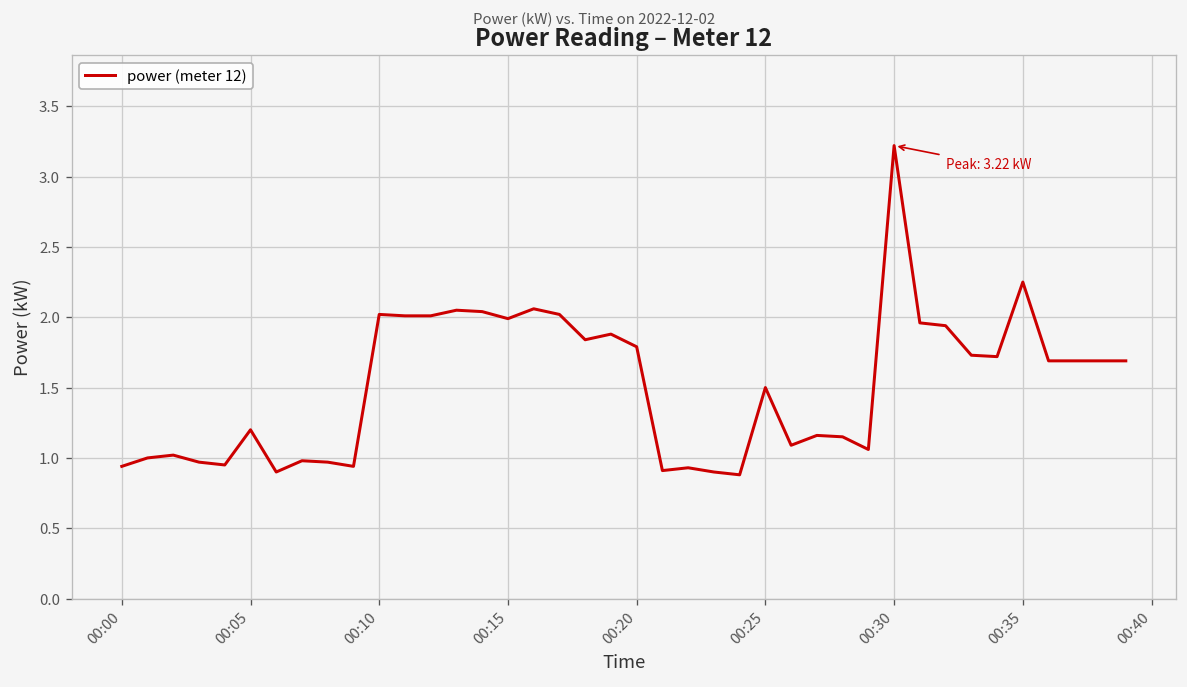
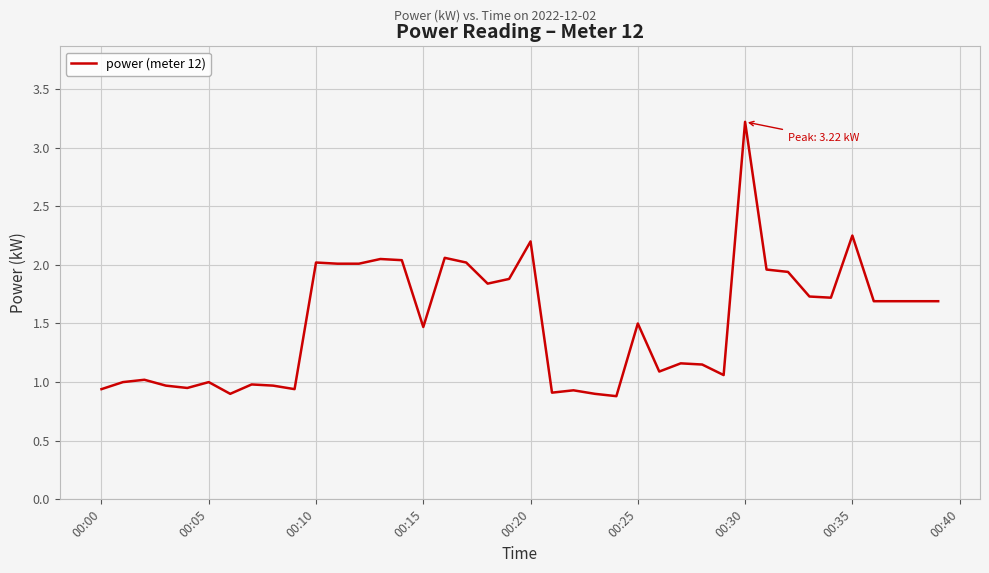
00:05: 1.2 -> 1.0
00:15: 1.99 -> 1.47
00:20: 1.79 -> 2.20
